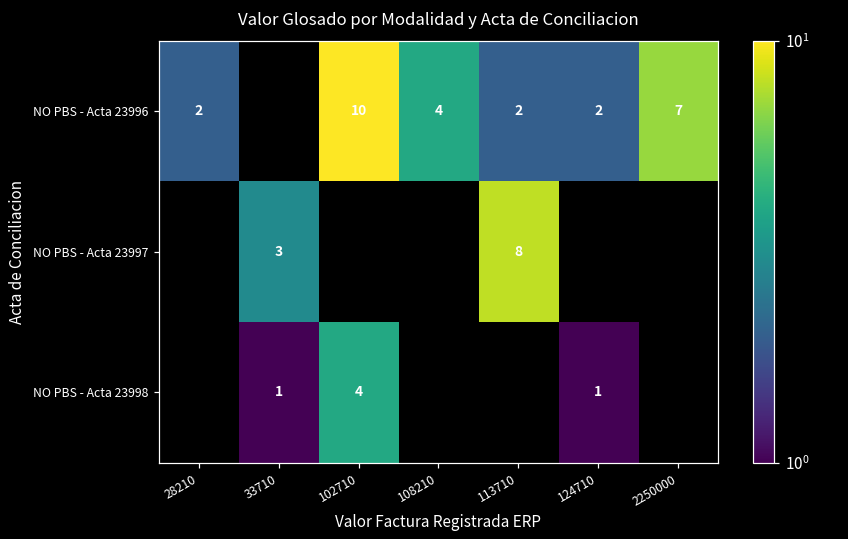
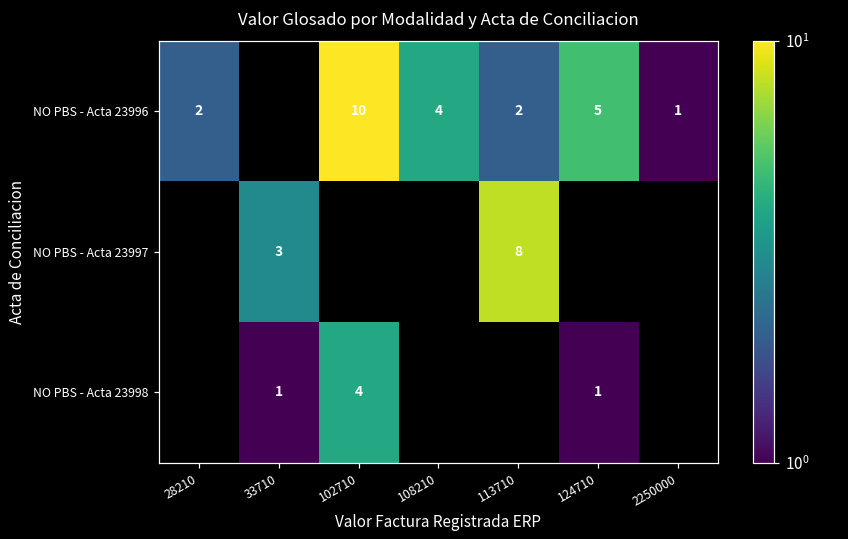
NO PBS - Acta 23996, 124710: 2 -> 5
NO PBS - Acta 23996, 2250000: 7 -> 1
